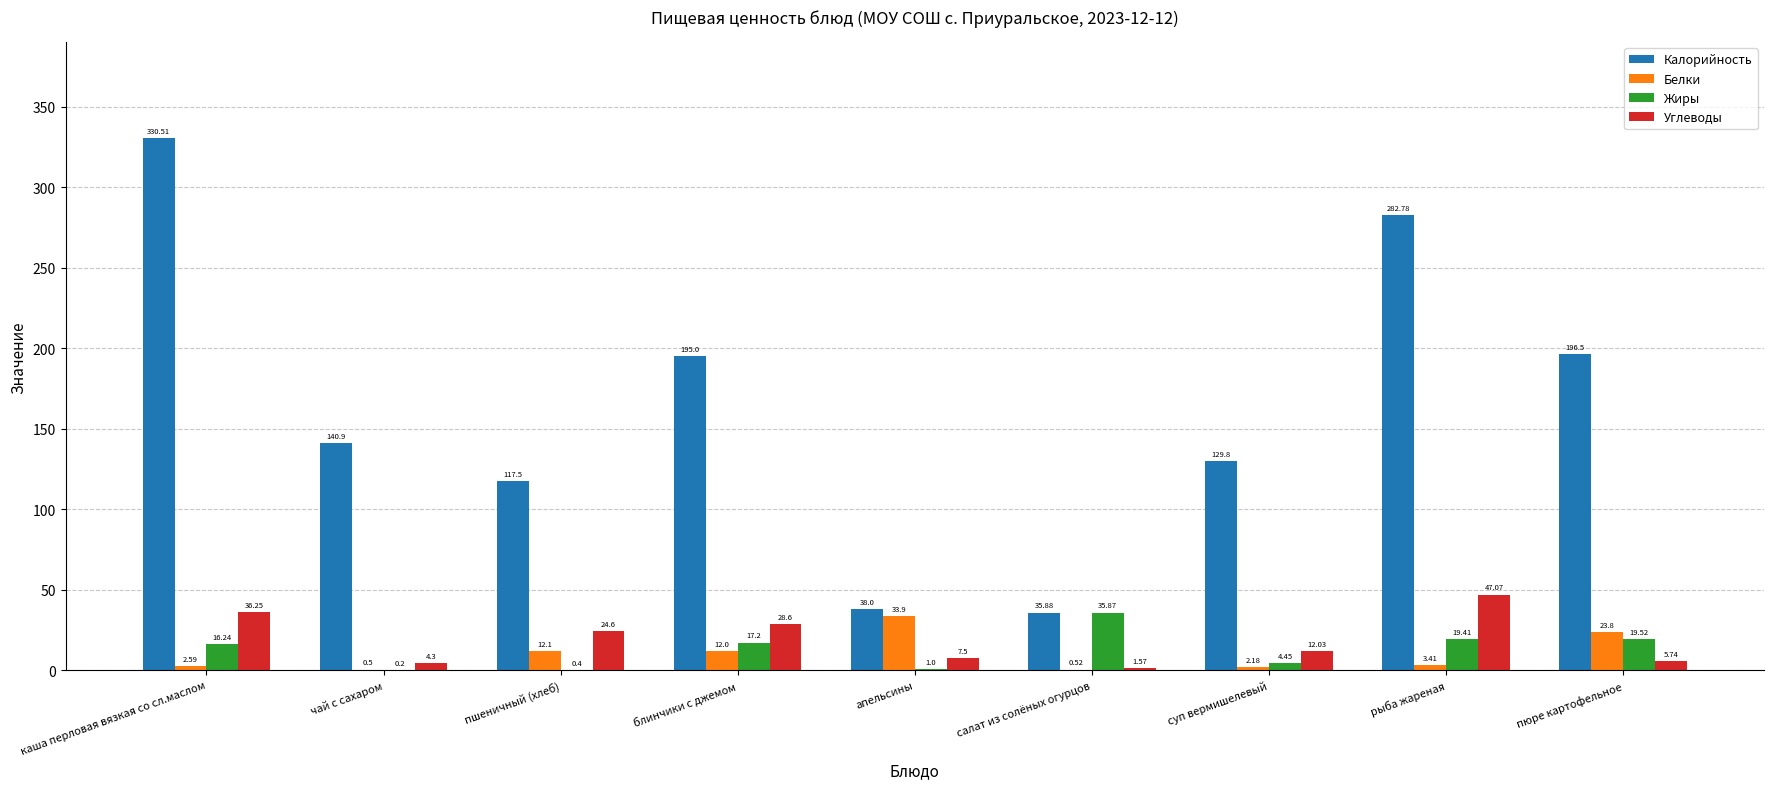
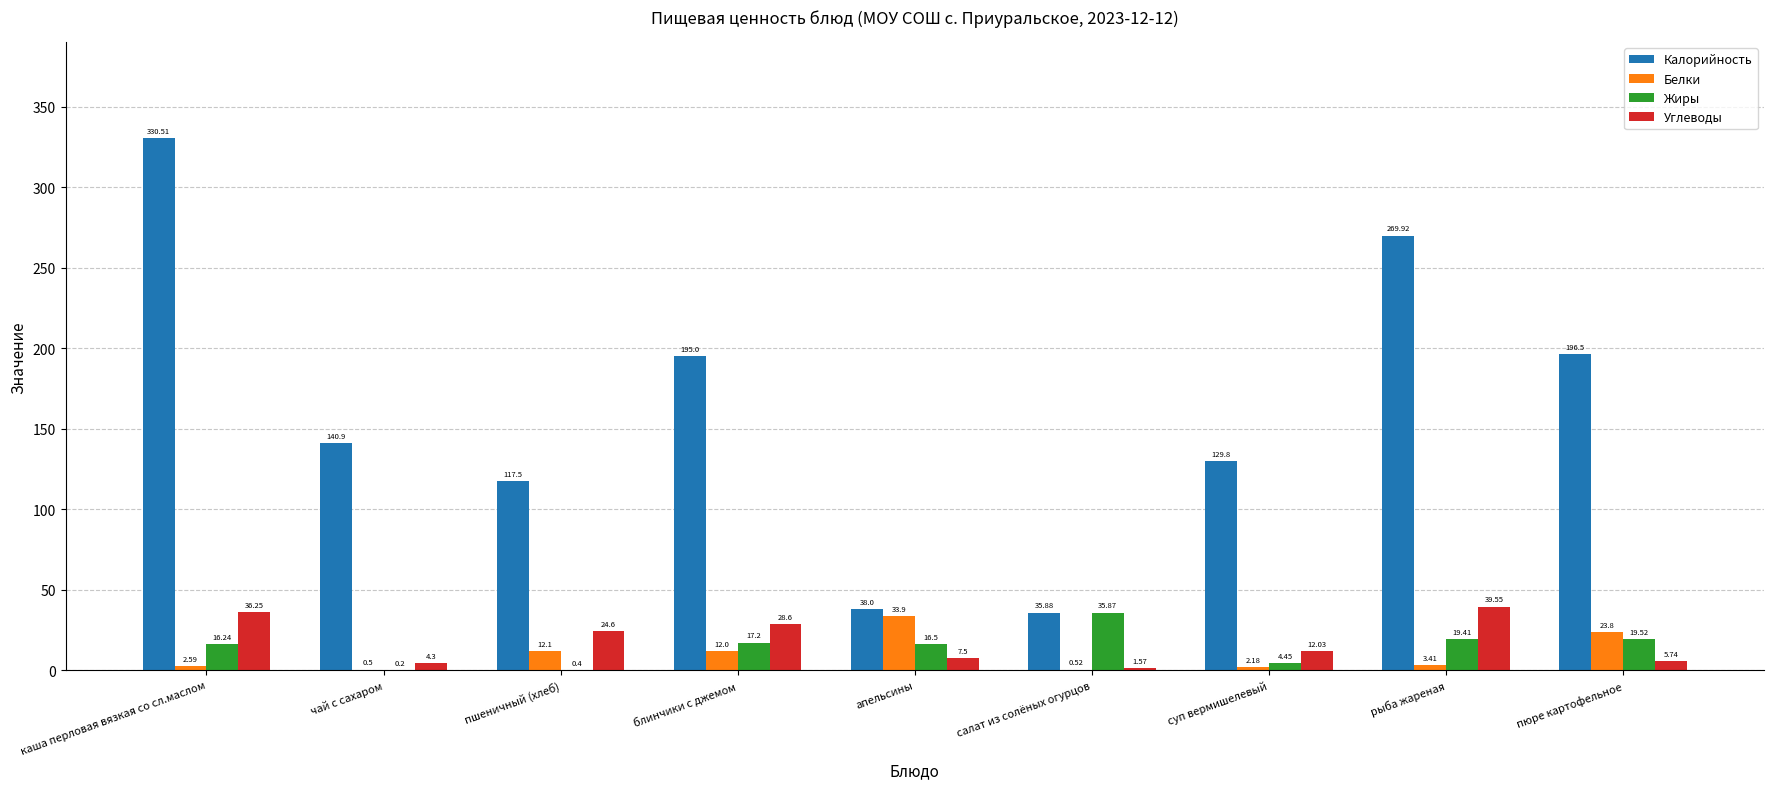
Жиры, апельсины: 1.0 -> 16.5
Калорийность, рыба жареная: 282.78 -> 269.92
Углеводы, рыба жареная: 47.07 -> 39.55
